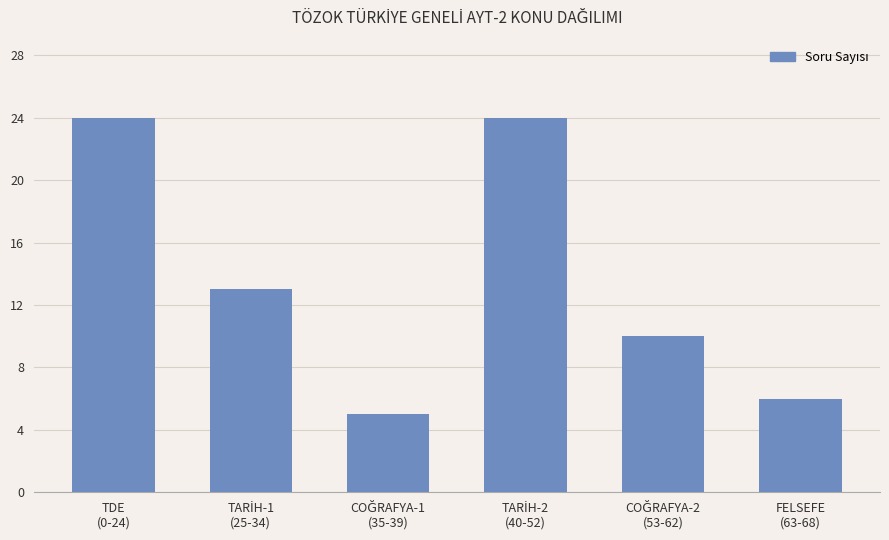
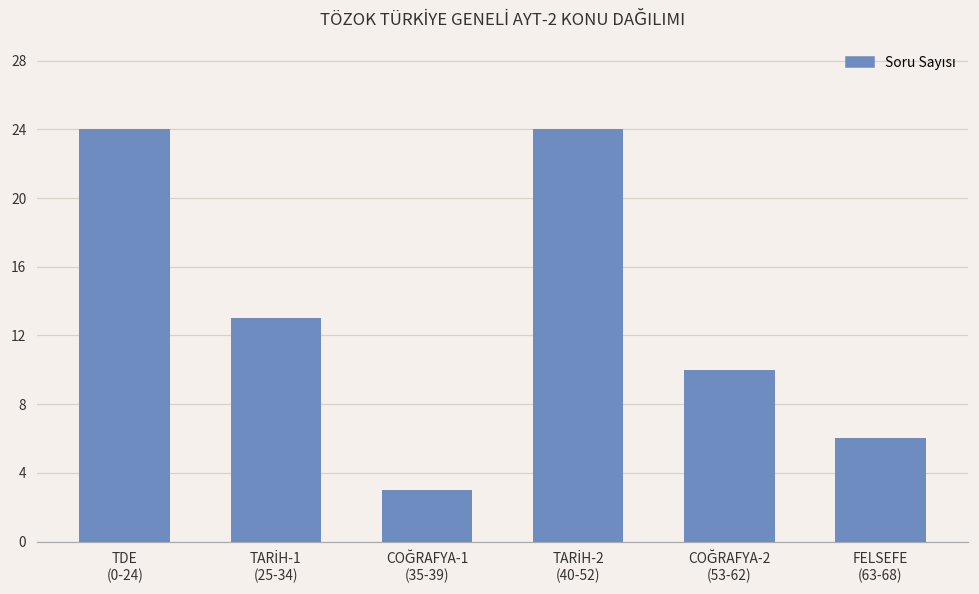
COĞRAFYA-1 (35-39): 5 -> 3
